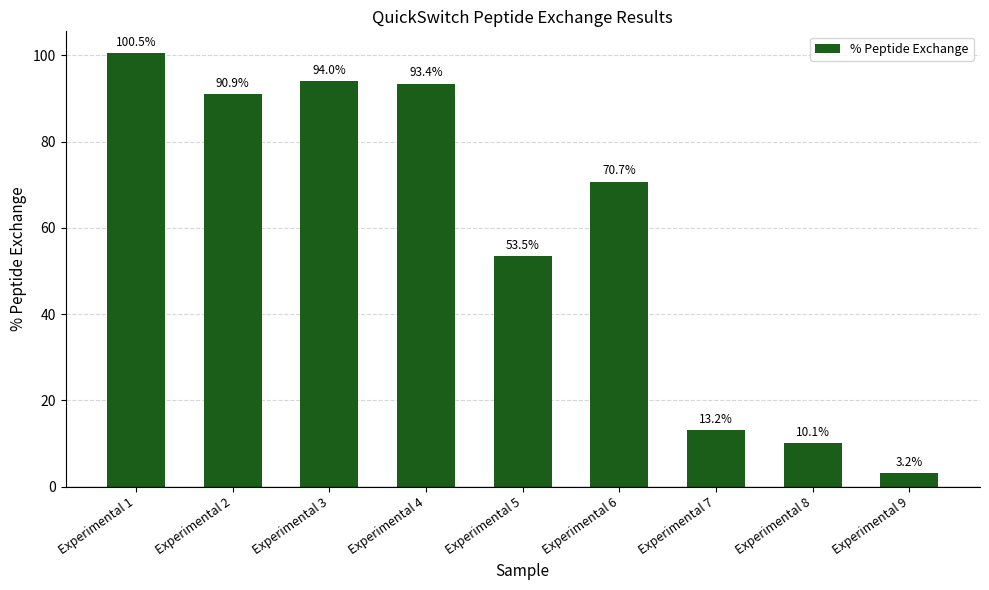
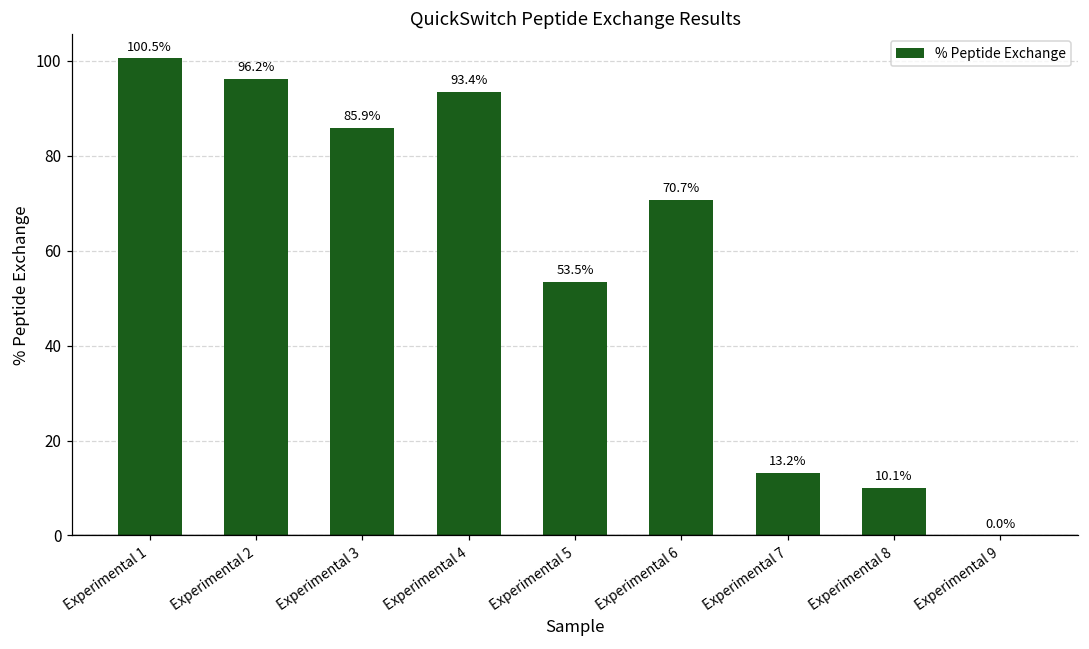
Experimental 2: 90.9% -> 96.2%
Experimental 3: 94.0% -> 85.9%
Experimental 9: 3.2% -> 0.0%
